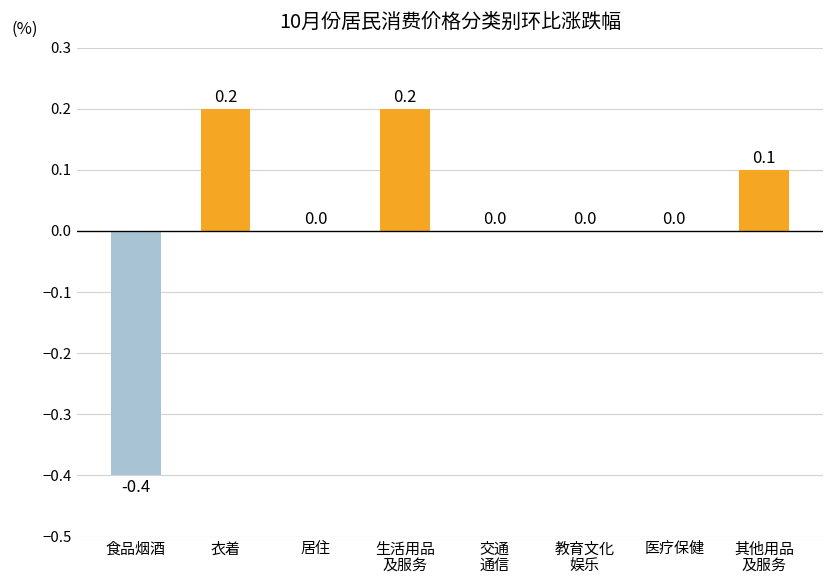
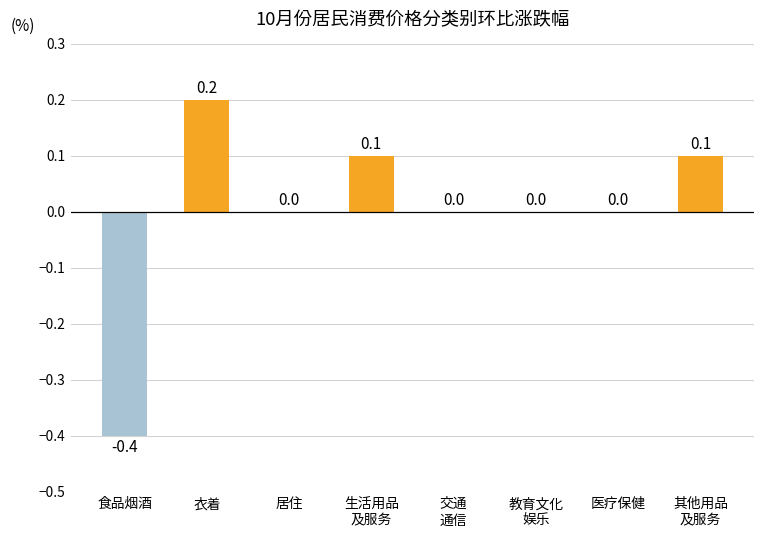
生活用品 及服务: 0.2 -> 0.1
